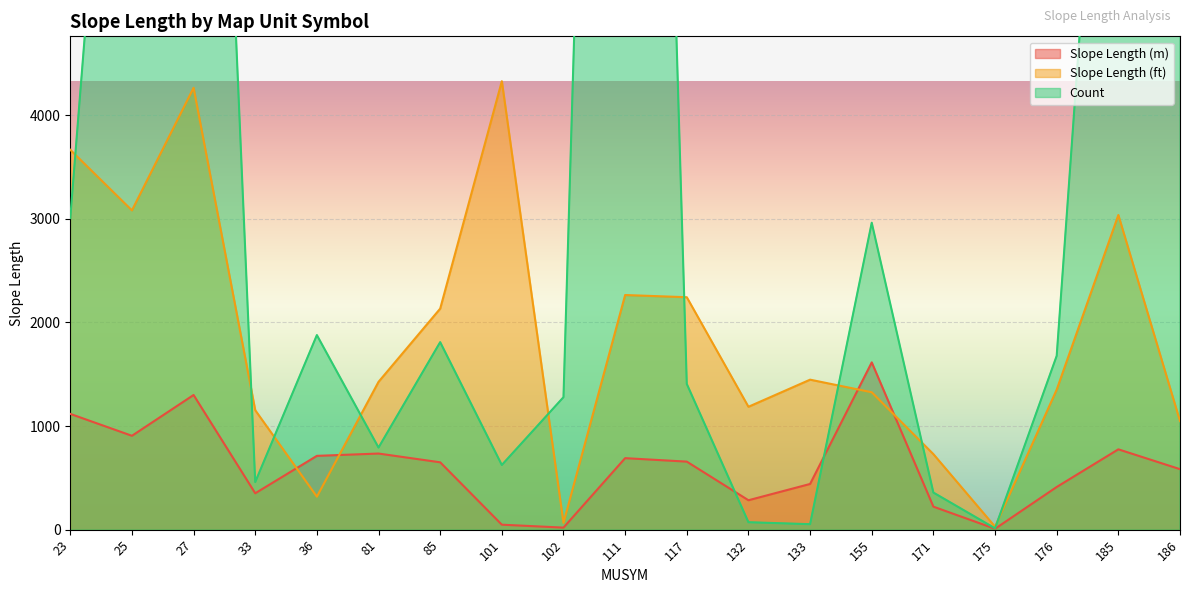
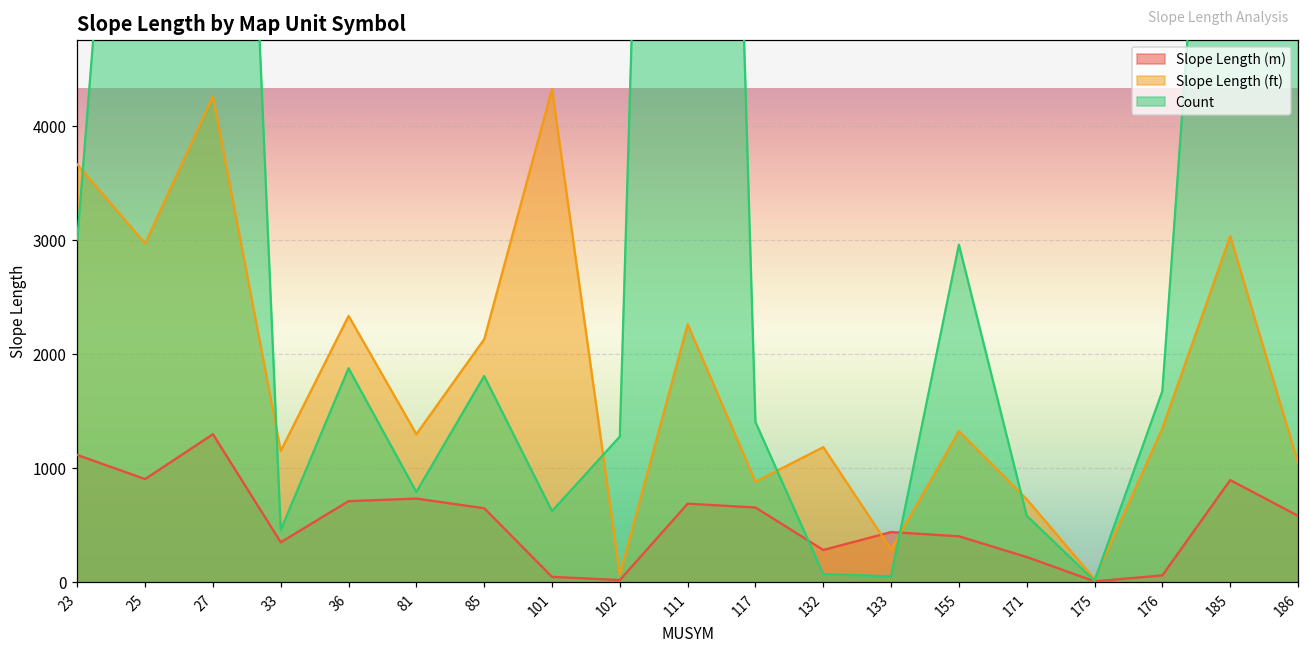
Slope Length (ft), 25: 3080 -> 2970
Slope Length (ft), 36: 320 -> 2340
Slope Length (ft), 81: 1430 -> 1300
Slope Length (ft), 117: 2240 -> 880
Slope Length (ft), 133: 1450 -> 290
Slope Length (m), 155: 1610 -> 400
Count, 171: 360 -> 580
Slope Length (m), 176: 410 -> 60
Slope Length (m), 185: 780 -> 900
